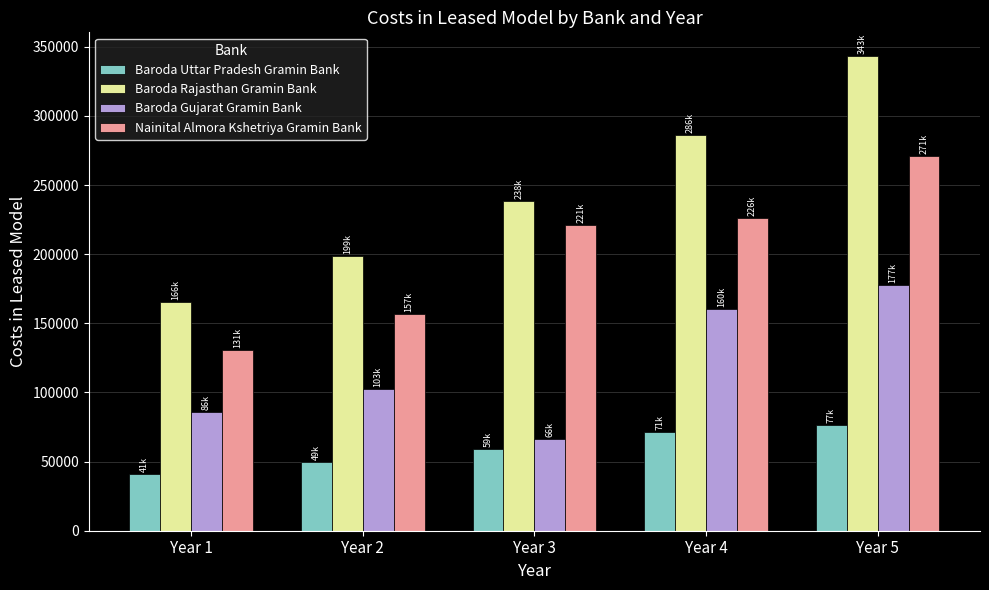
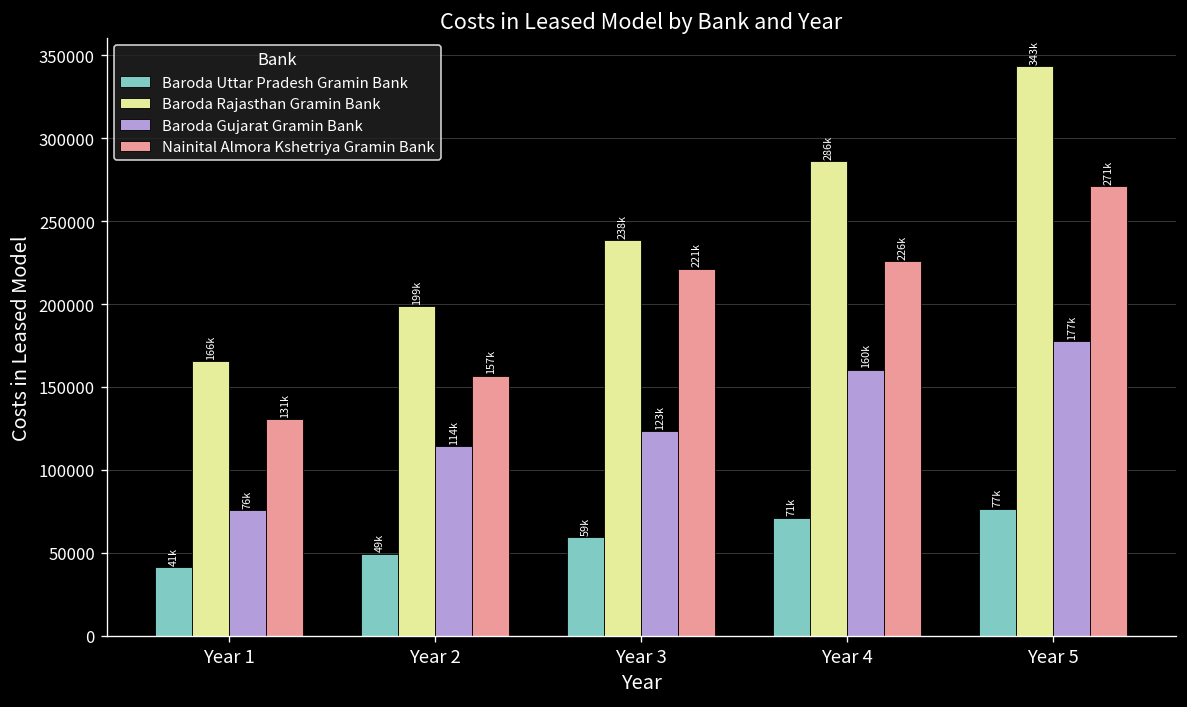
Baroda Gujarat Gramin Bank, Year 1: 86k -> 76k
Baroda Gujarat Gramin Bank, Year 2: 103k -> 114k
Baroda Gujarat Gramin Bank, Year 3: 66k -> 123k
